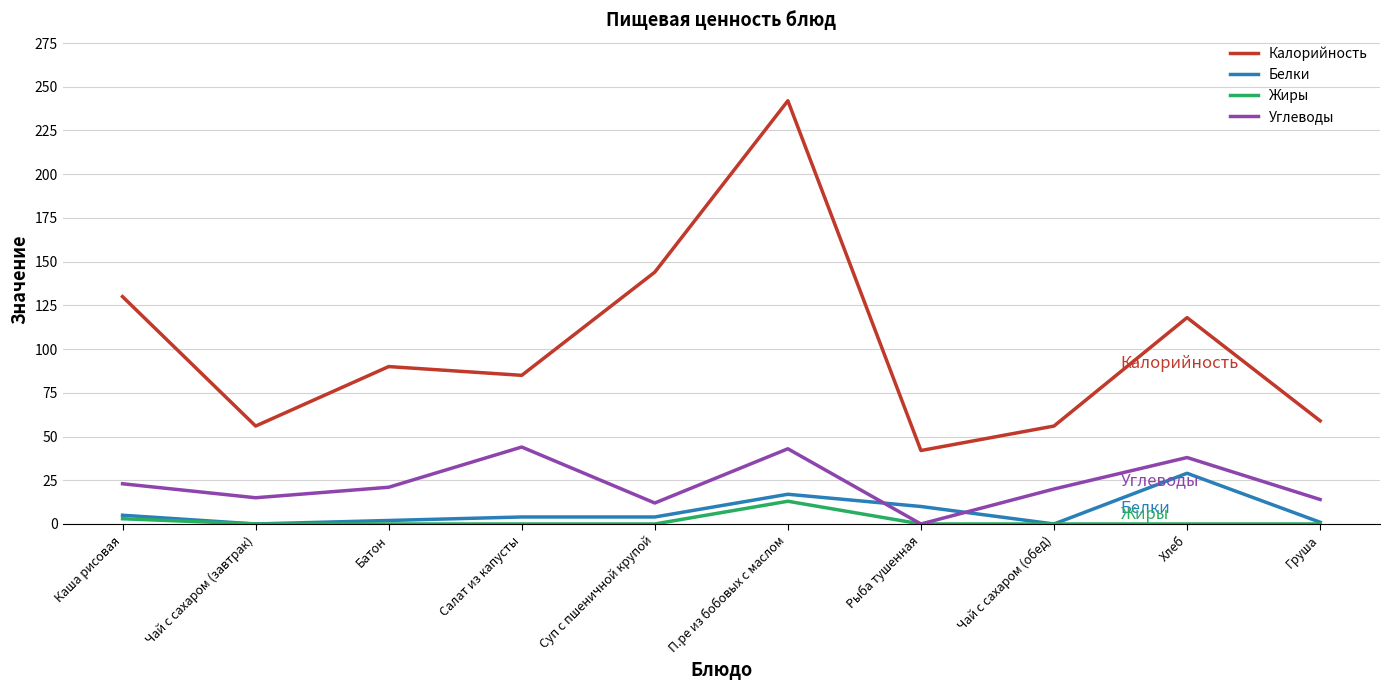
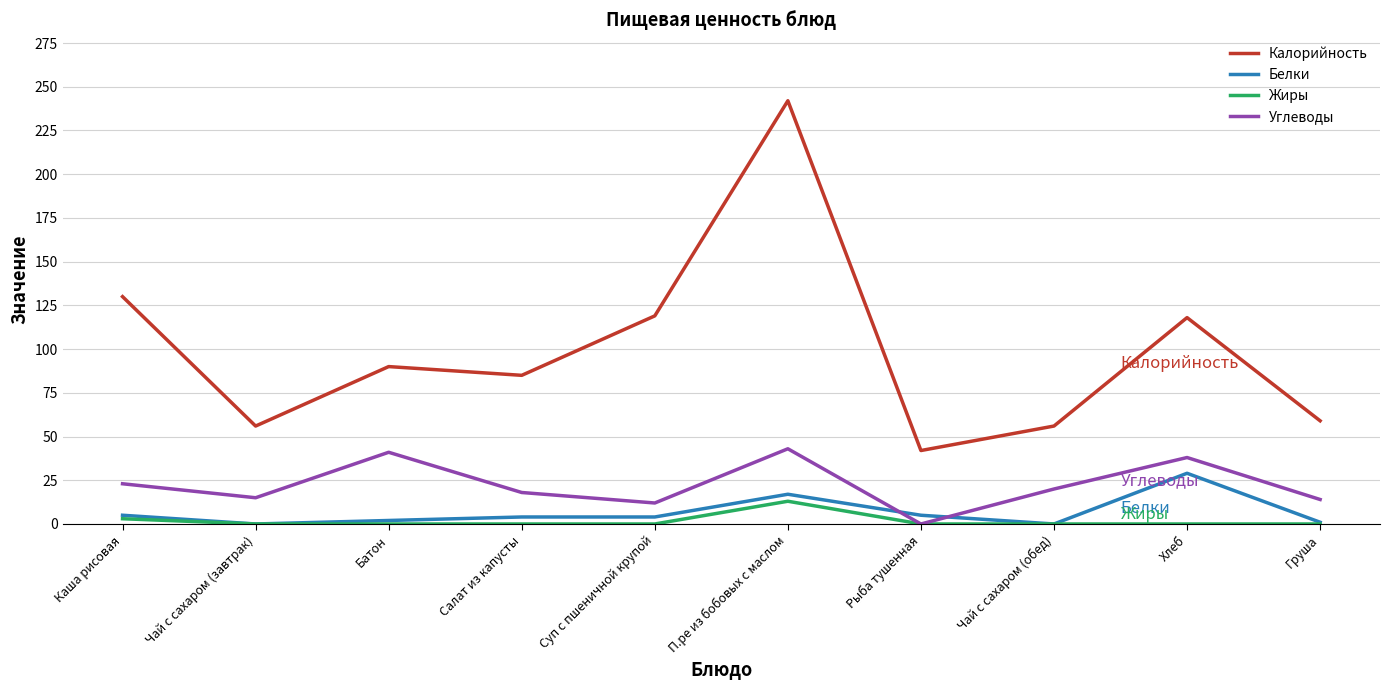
Углеводы, Батон: 21 -> 41
Углеводы, Салат из капусты: 44 -> 18
Калорийность, Суп с пшеничной крупой: 144 -> 119
Белки, Рыба тушенная: 10 -> 5
